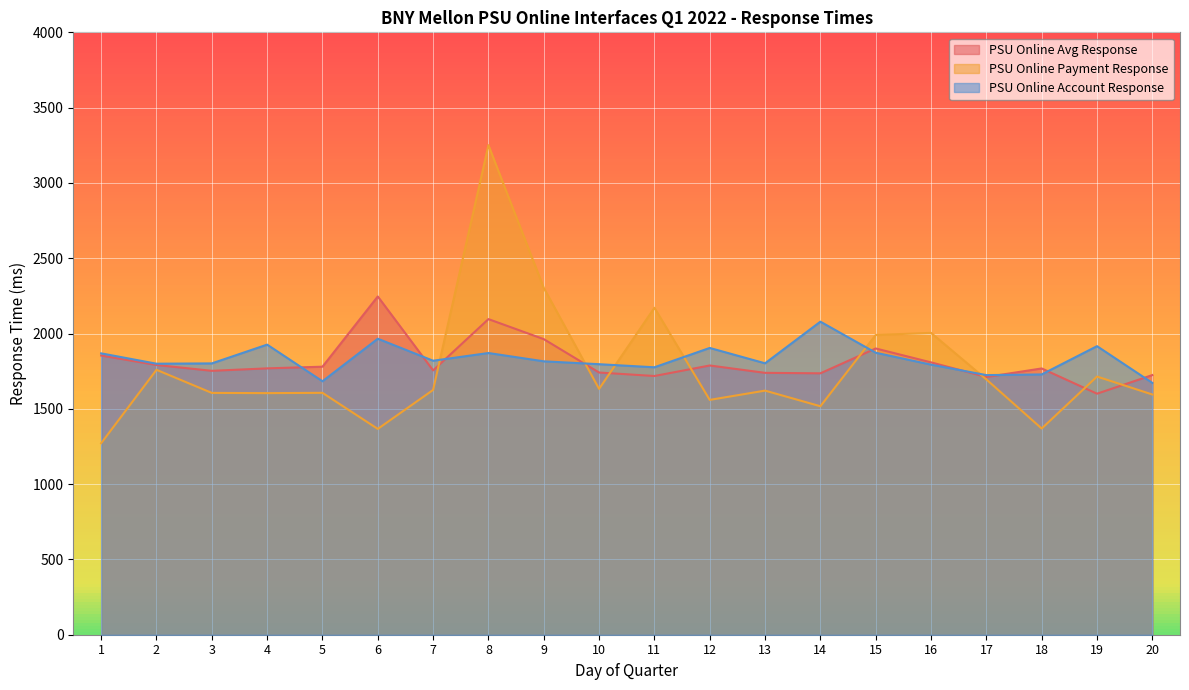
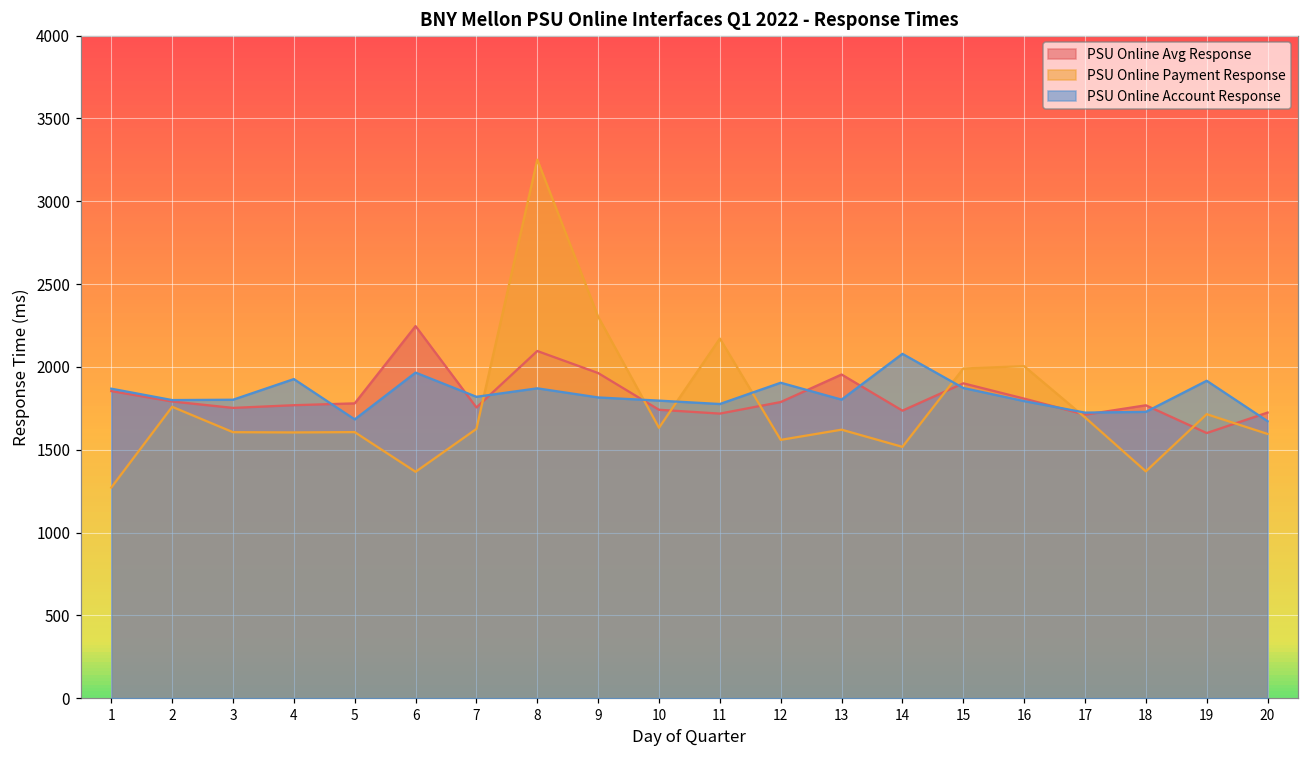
PSU Online Avg Response, 13: 1740 -> 1950
